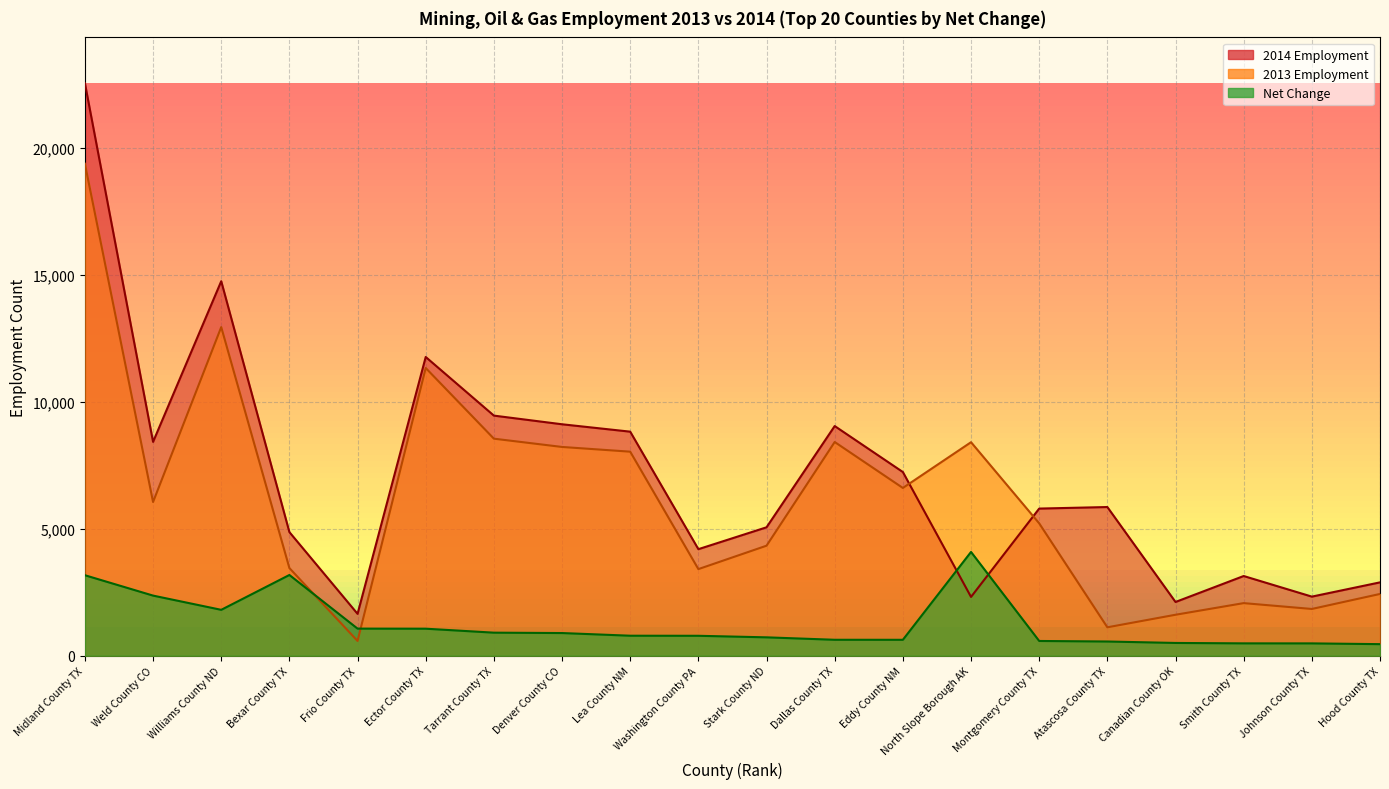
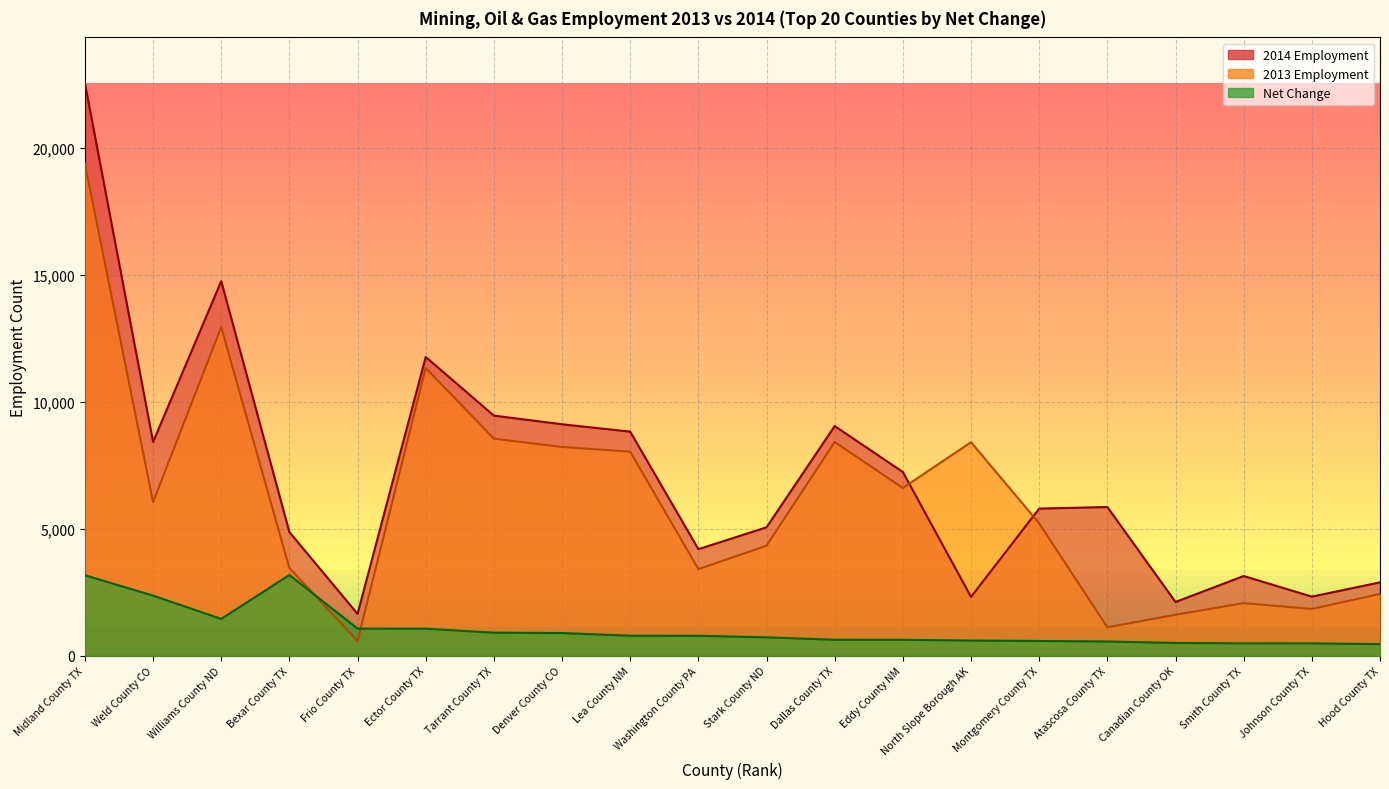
Net Change, Williams County ND: 1,800 -> 1,400
Net Change, North Slope Borough AK: 4,100 -> 600
